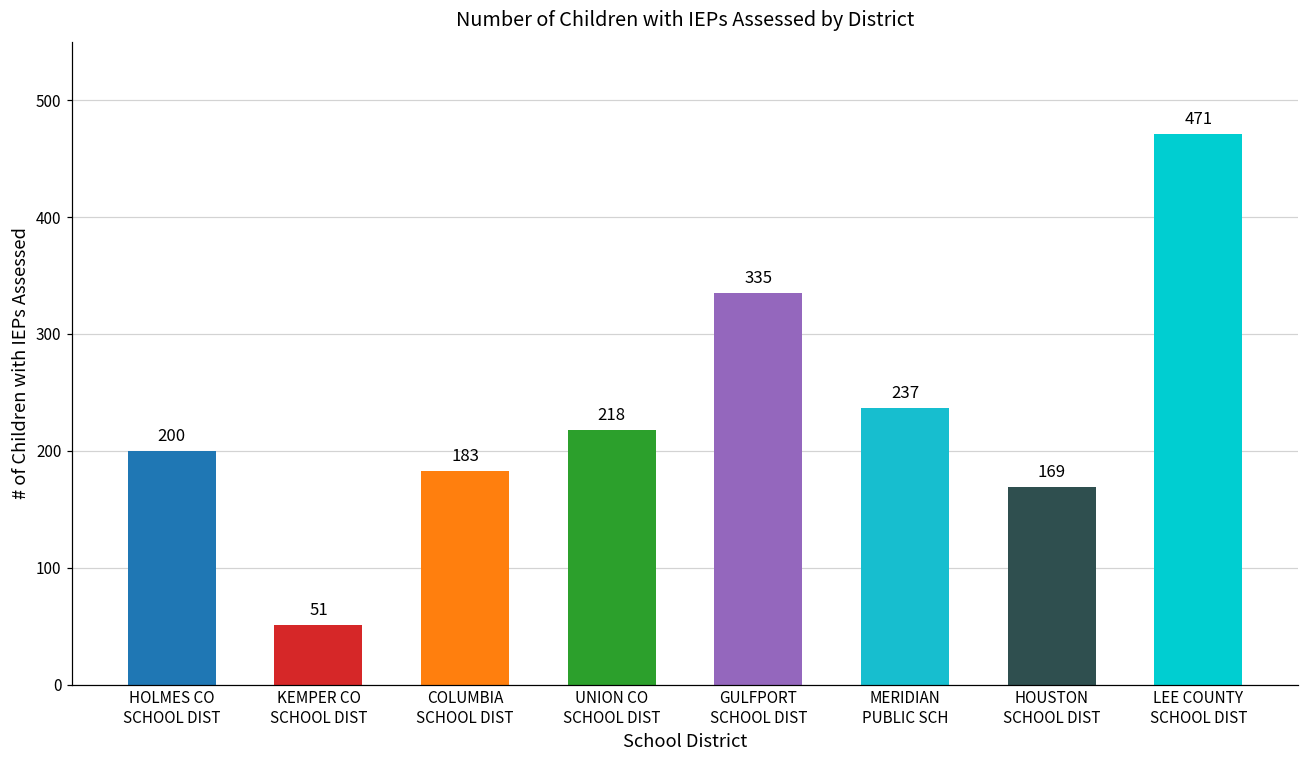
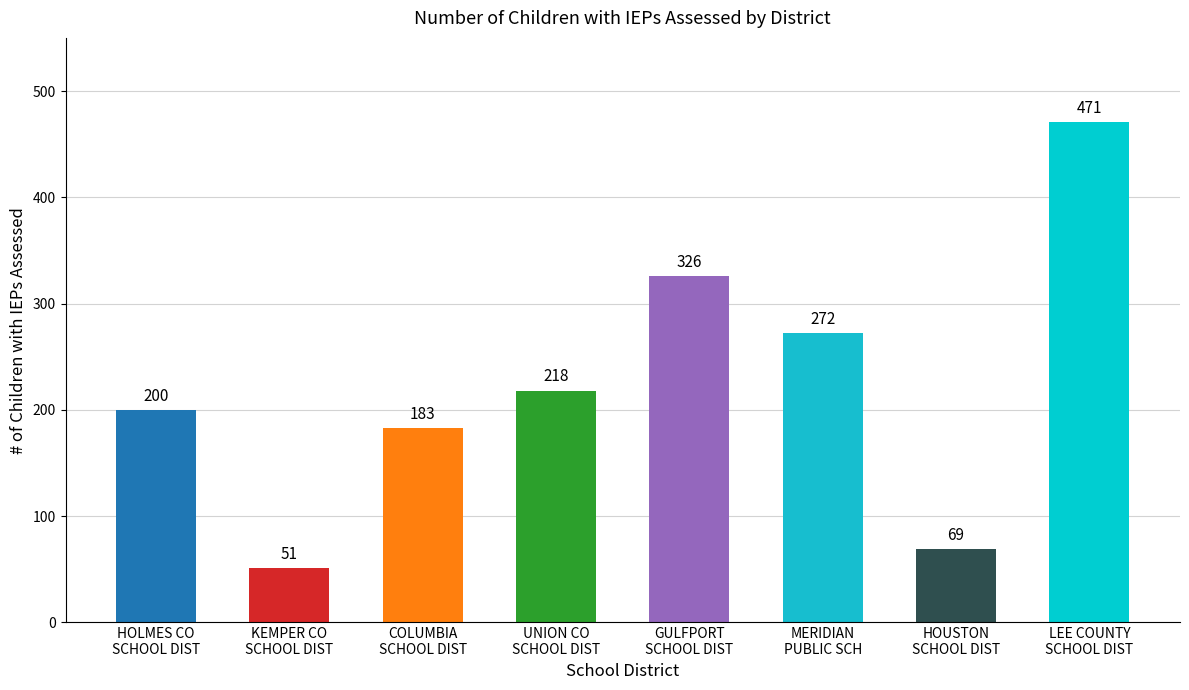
GULFPORT SCHOOL DIST: 335 -> 326
MERIDIAN PUBLIC SCH: 237 -> 272
HOUSTON SCHOOL DIST: 169 -> 69
